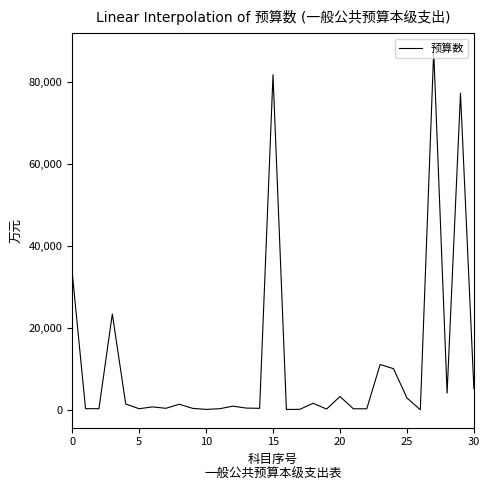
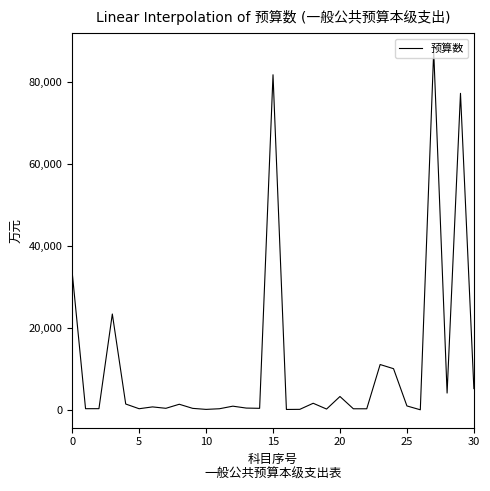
25: 3,000 -> 1,000
